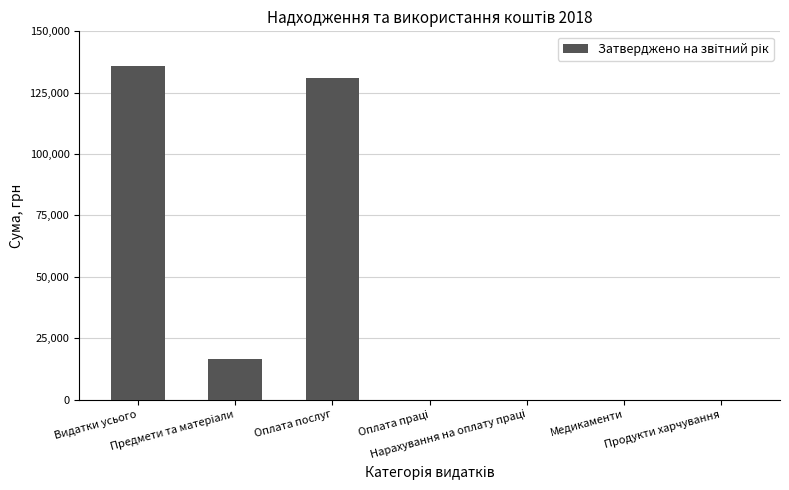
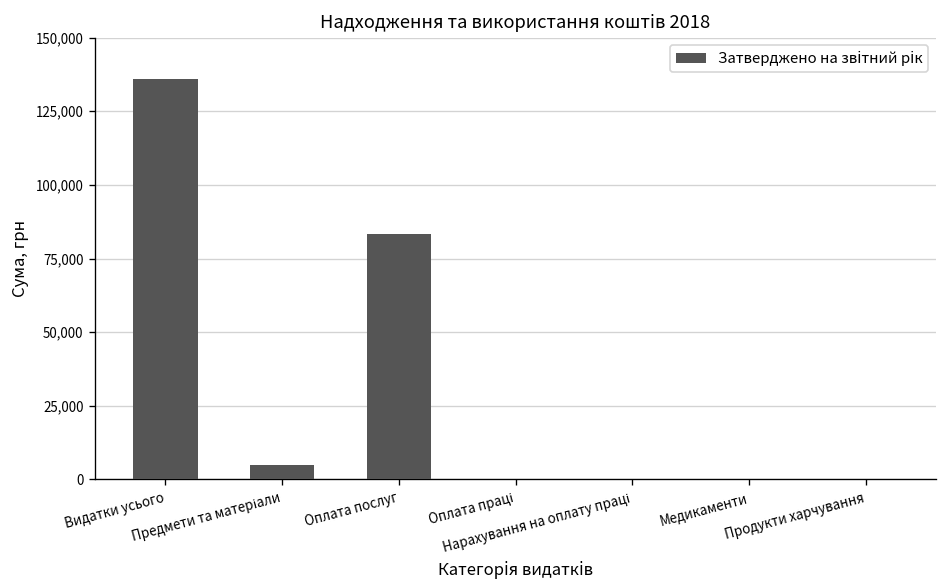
Предмети та матеріали: 16,000 -> 5,000
Оплата послуг: 131,000 -> 83,000
